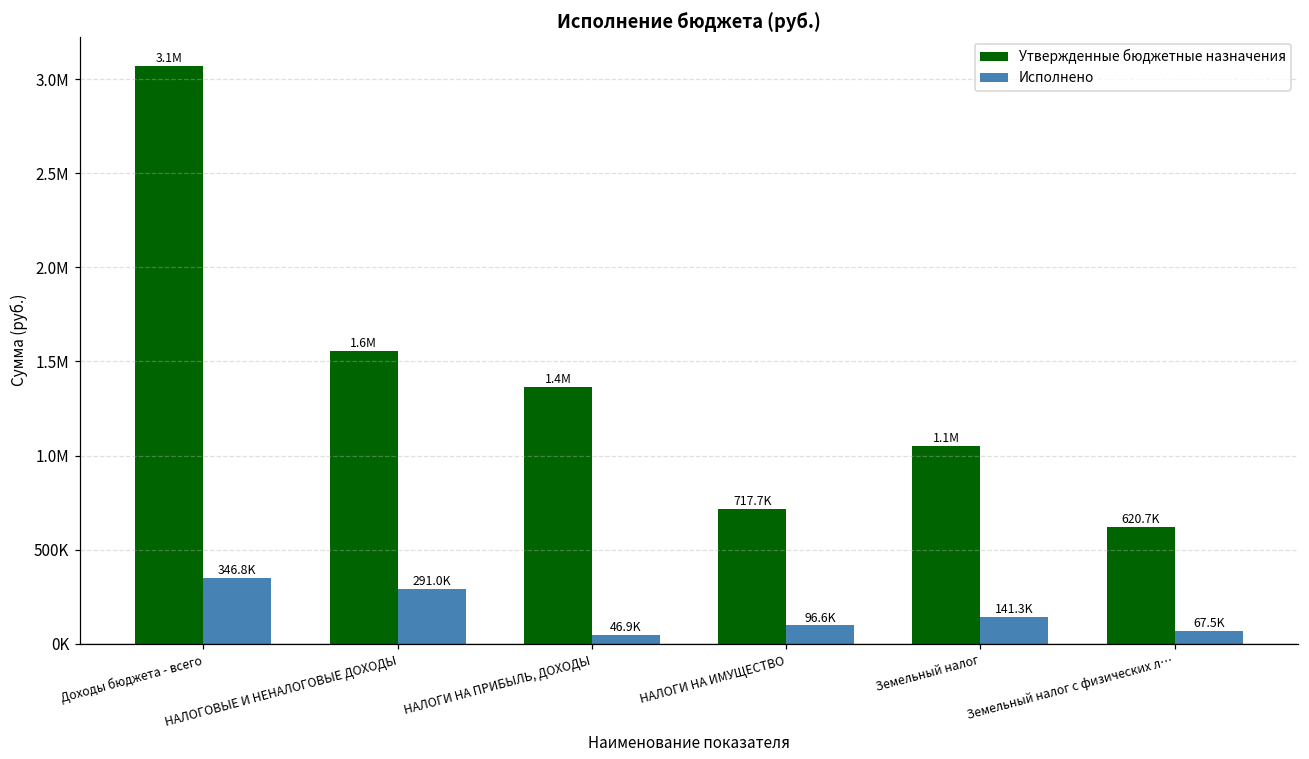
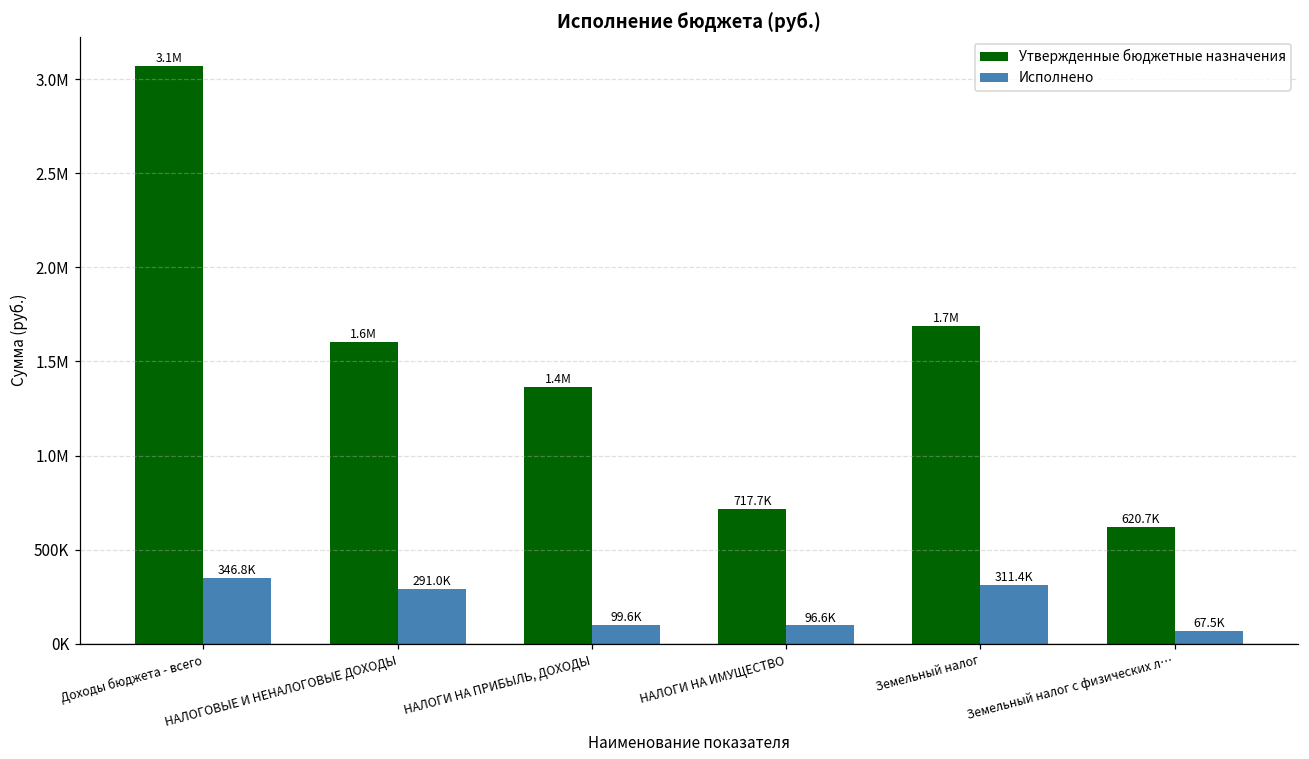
Утвержденные бюджетные назначения, НАЛОГОВЫЕ И НЕНАЛОГОВЫЕ ДОХОДЫ: 1550000 -> 1600000
Исполнено, НАЛОГИ НА ПРИБЫЛЬ, ДОХОДЫ: 46.9K -> 99.6K
Утвержденные бюджетные назначения, Земельный налог: 1.1M -> 1.7M
Исполнено, Земельный налог: 141.3K -> 311.4K
